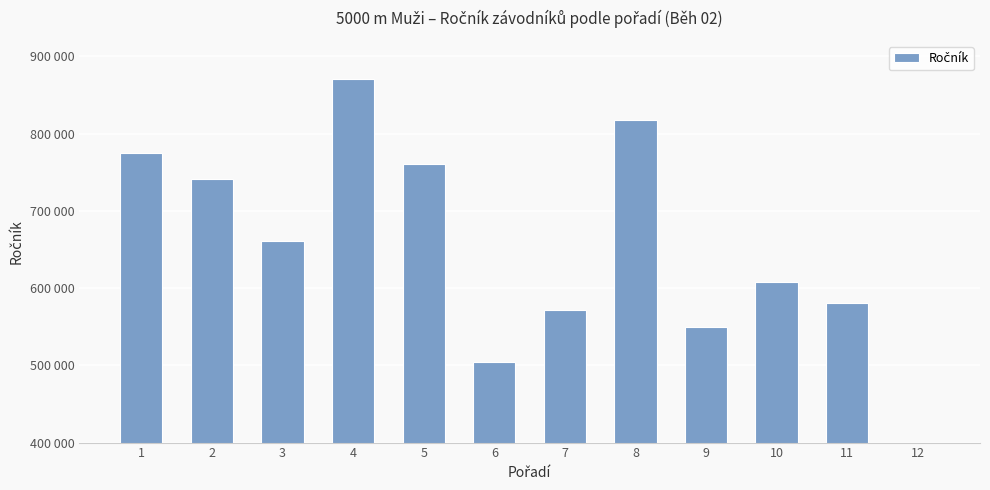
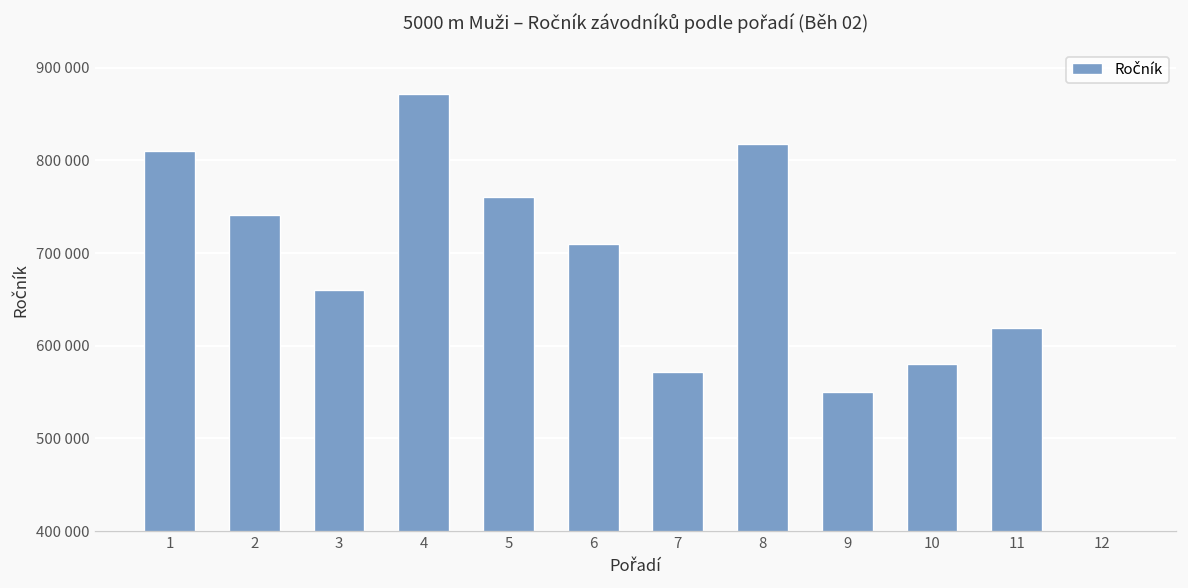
1: 770000 -> 810000
6: 500000 -> 710000
10: 610000 -> 580000
11: 580000 -> 620000
